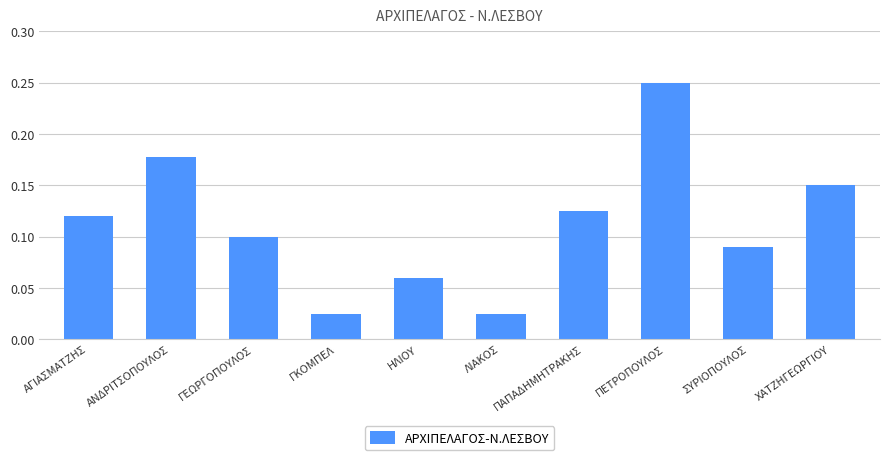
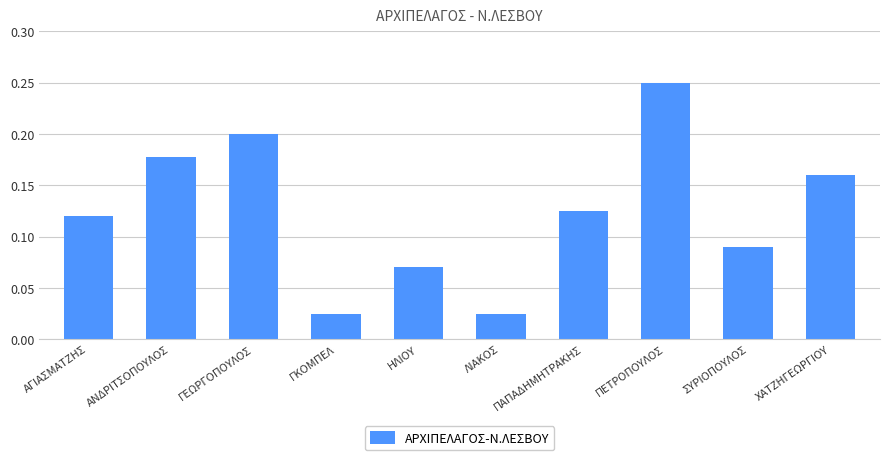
ΓΕΩΡΓΟΠΟΥΛΟΣ: 0.1 -> 0.2
ΗΛΙΟΥ: 0.06 -> 0.07
ΧΑΤΖΗΓΕΩΡΓΙΟΥ: 0.15 -> 0.16
